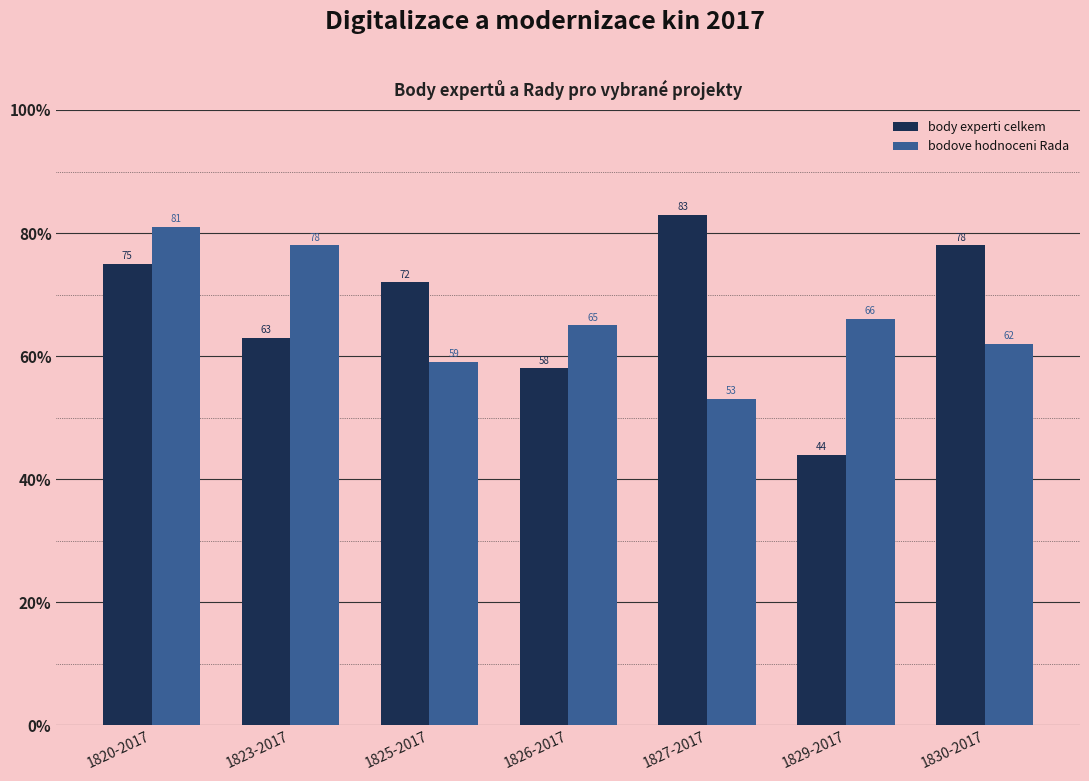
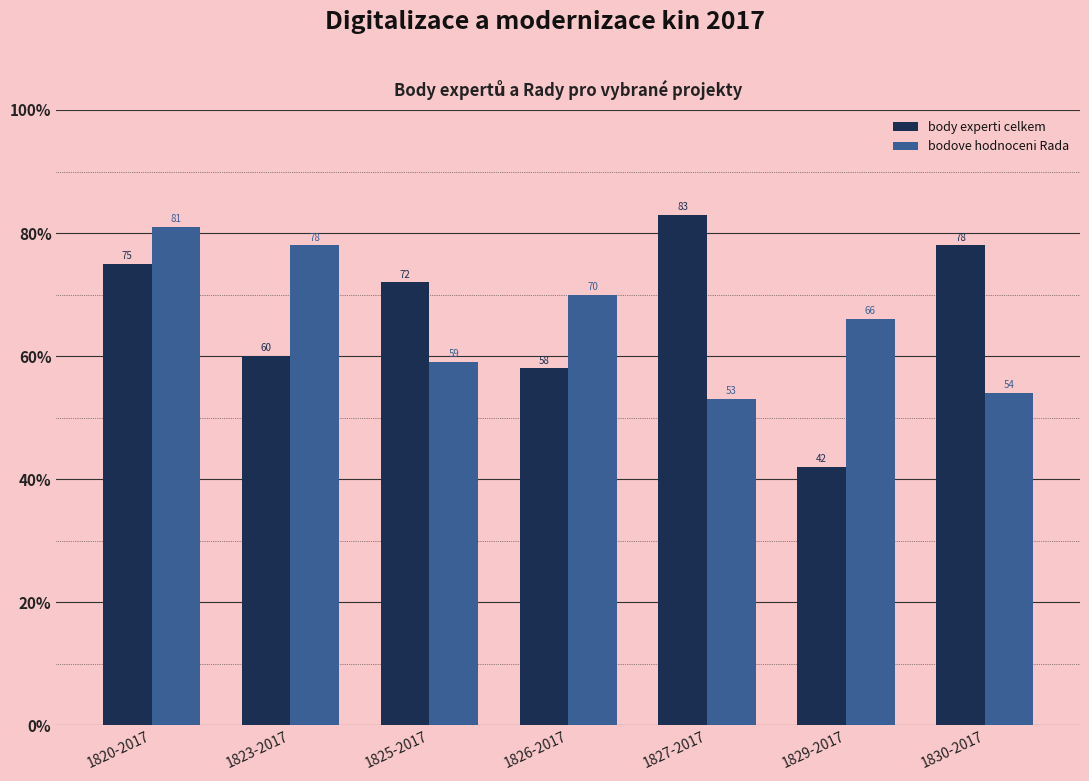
body experti celkem, 1823-2017: 63 -> 60
bodove hodnoceni Rada, 1826-2017: 65 -> 70
body experti celkem, 1829-2017: 44 -> 42
bodove hodnoceni Rada, 1830-2017: 62 -> 54
